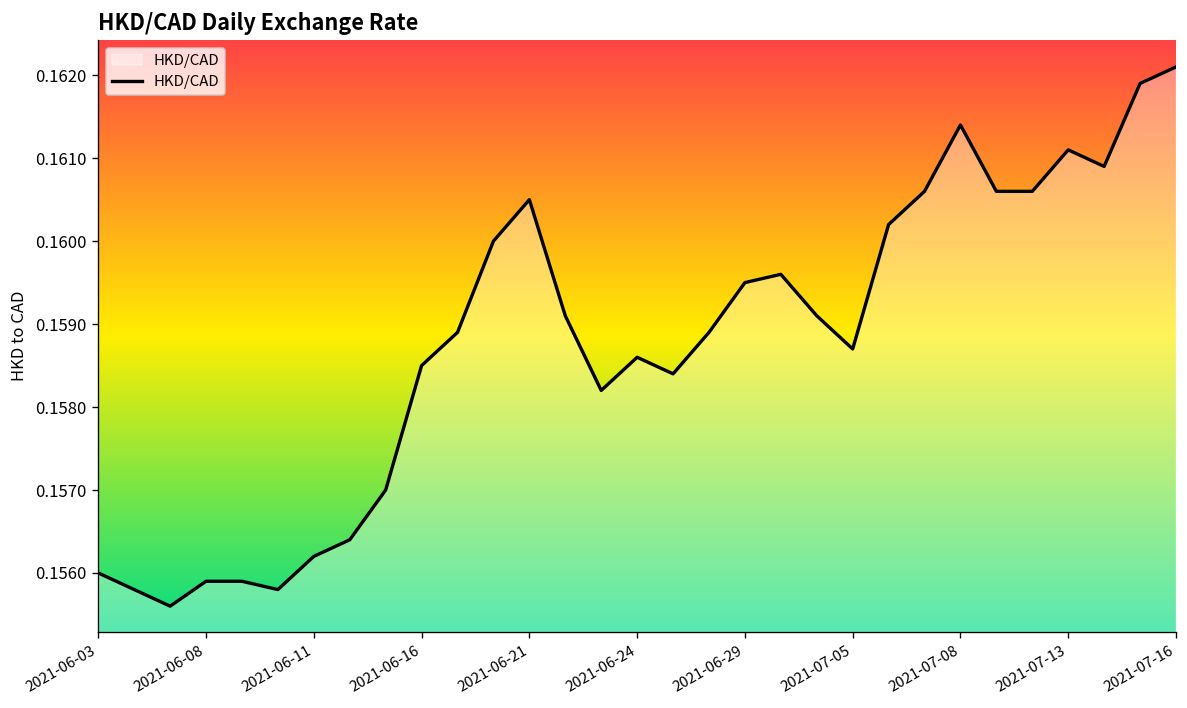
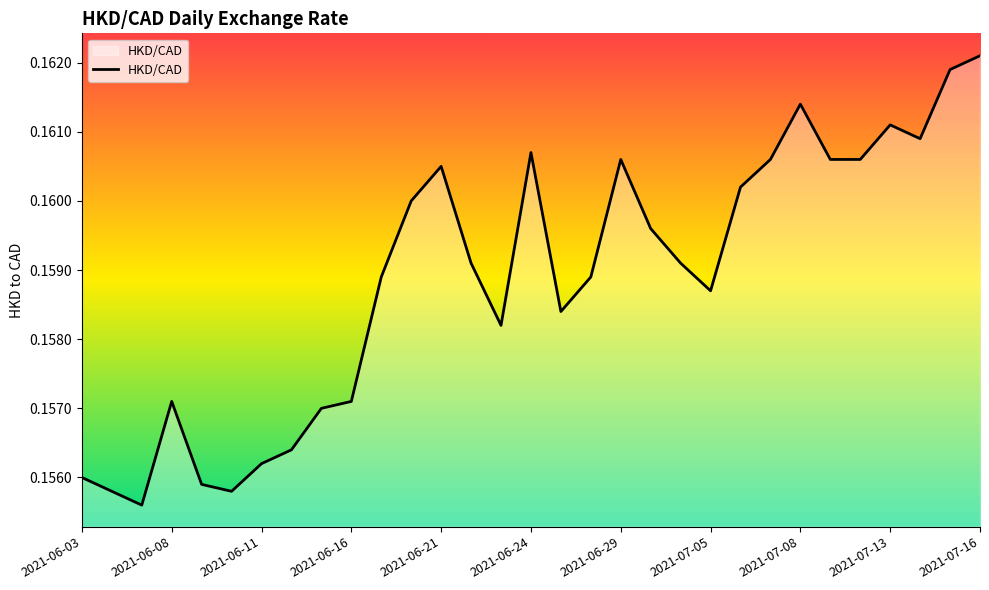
2021-06-08: 0.1559 -> 0.1571
2021-06-16: 0.1585 -> 0.1571
2021-06-24: 0.1586 -> 0.1607
2021-06-29: 0.1595 -> 0.1606
